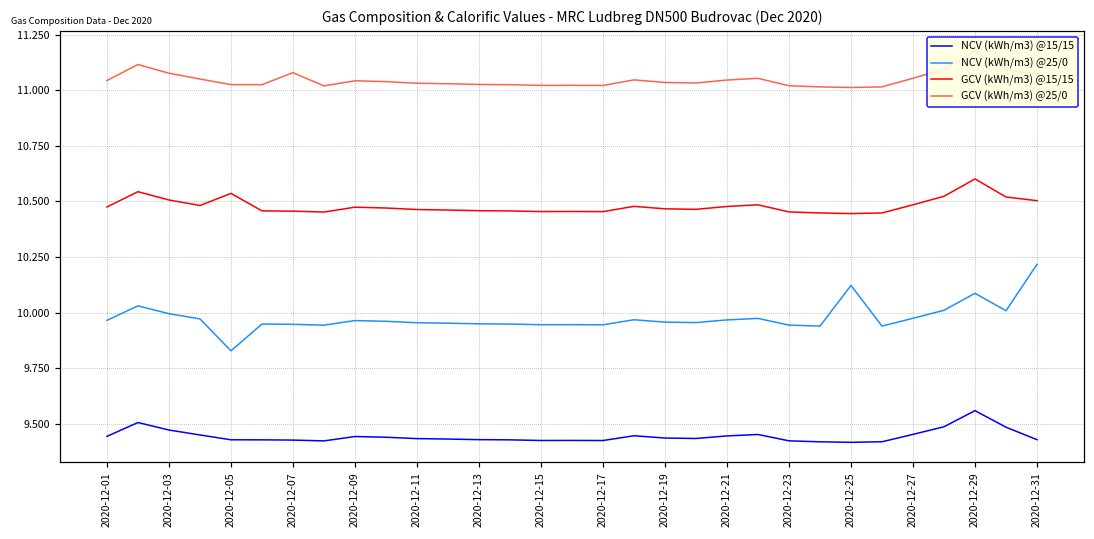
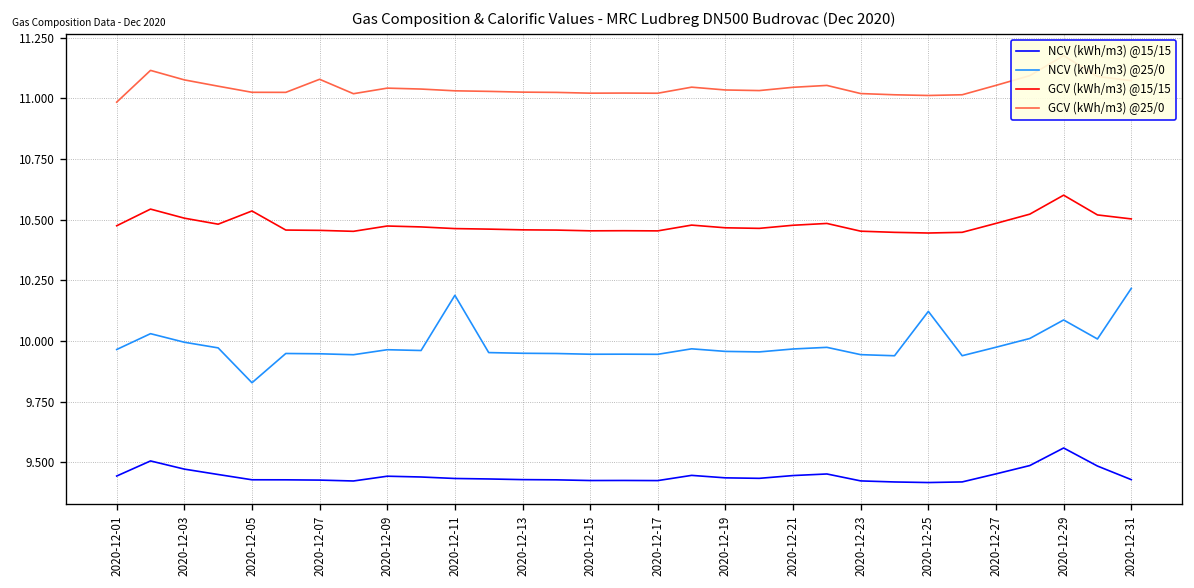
GCV (kWh/m3) @25/0, 2020-12-01: 11.04 -> 10.98
NCV (kWh/m3) @25/0, 2020-12-11: 9.95 -> 10.19
